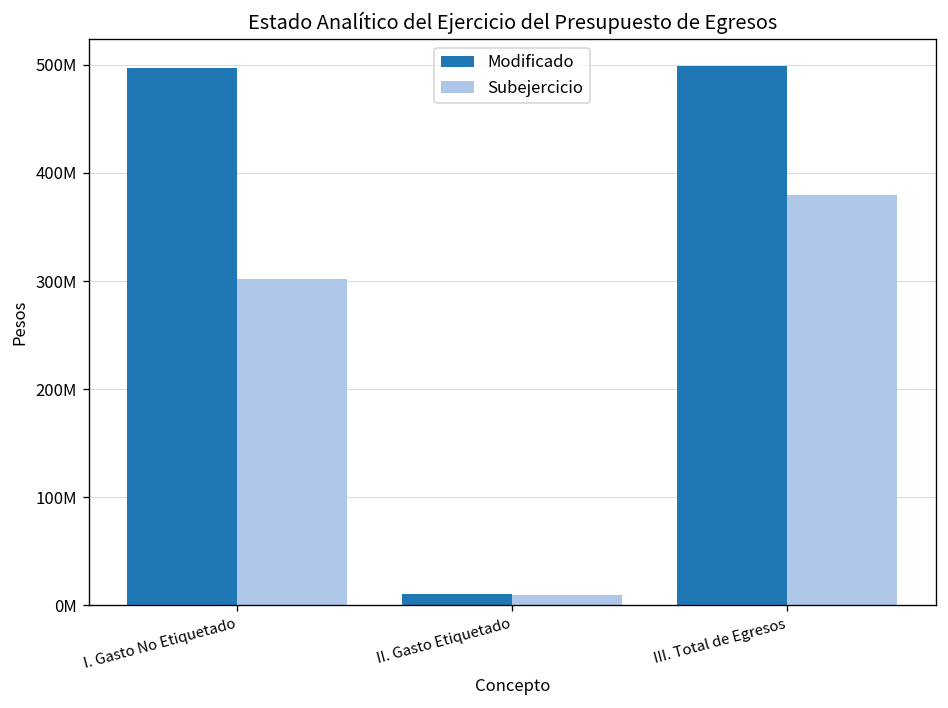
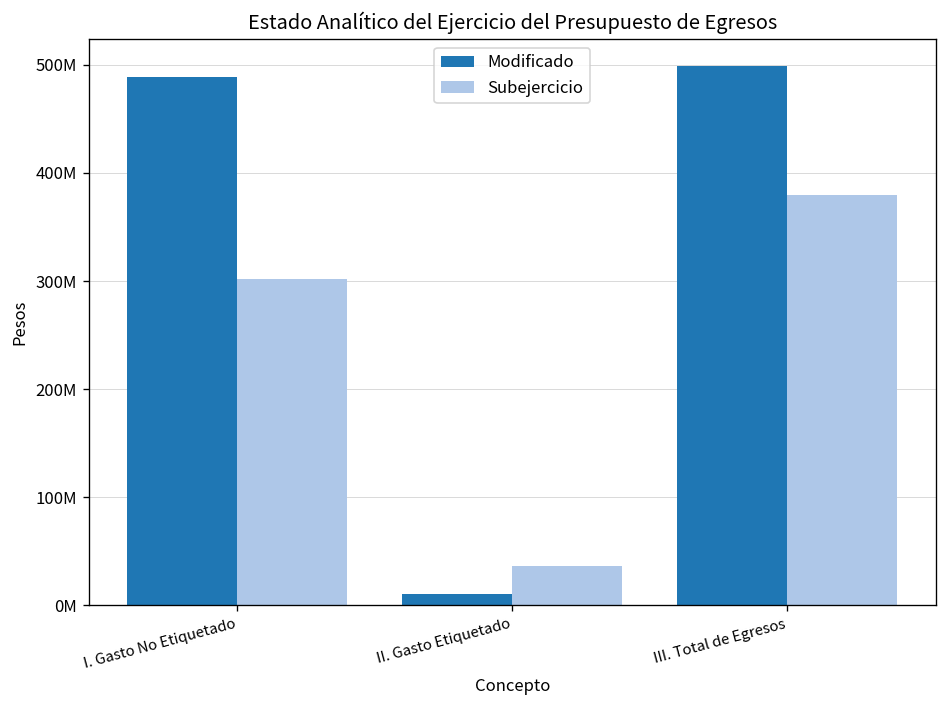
Modificado, I. Gasto No Etiquetado: 500000000 -> 490000000
Subejercicio, II. Gasto Etiquetado: 10000000 -> 40000000
